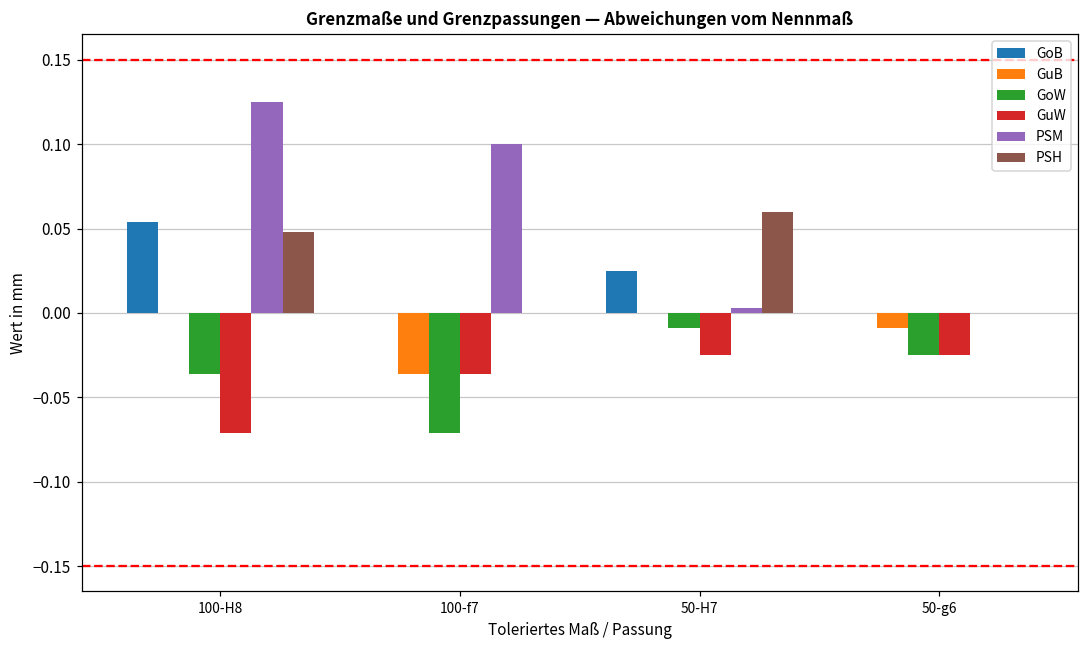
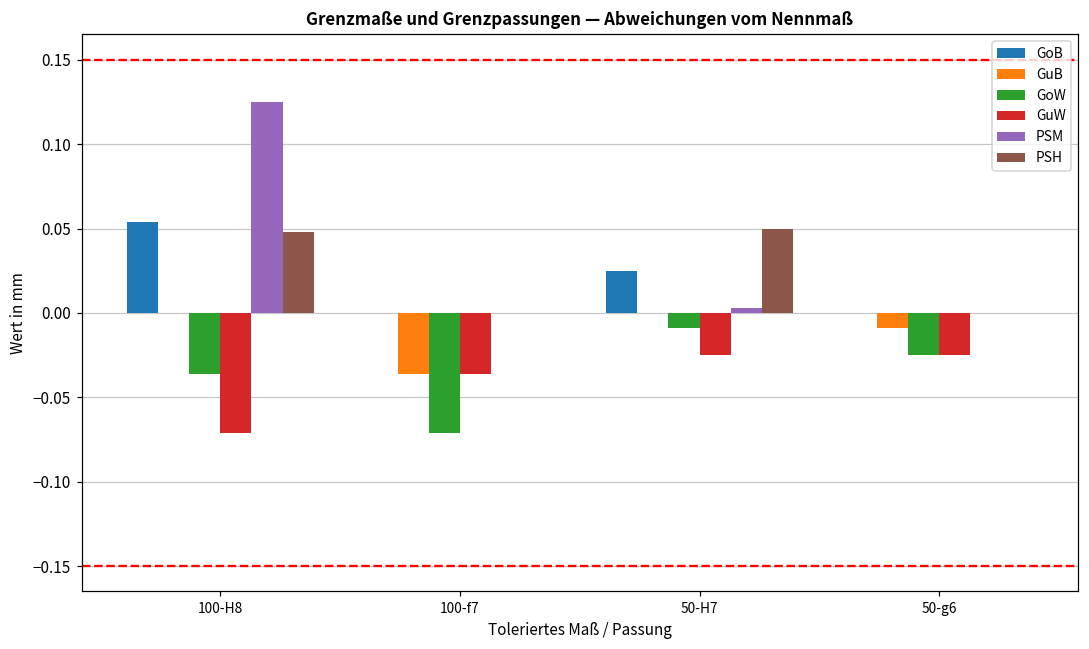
PSM, 100-f7: 0.1 -> 0.0
PSH, 50-H7: 0.06 -> 0.05
